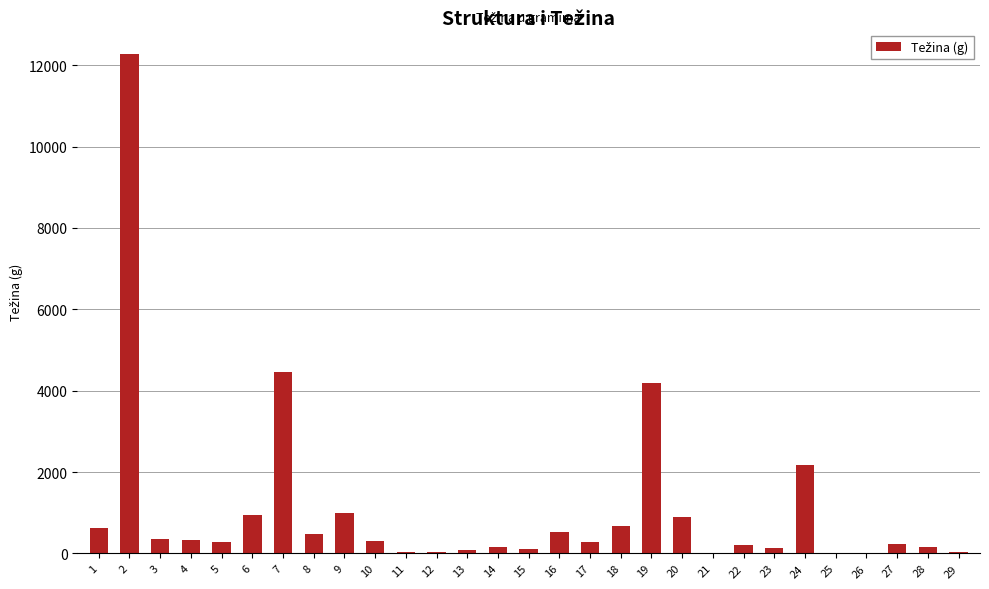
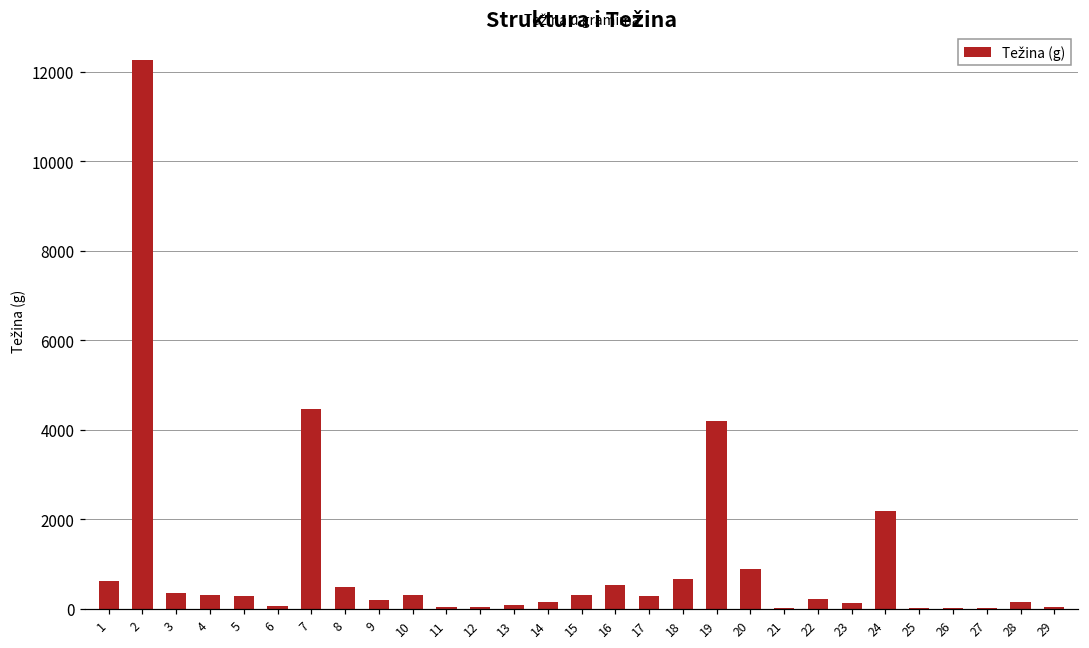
6: 900 -> 100
9: 1000 -> 200
15: 100 -> 300
27: 200 -> 0
